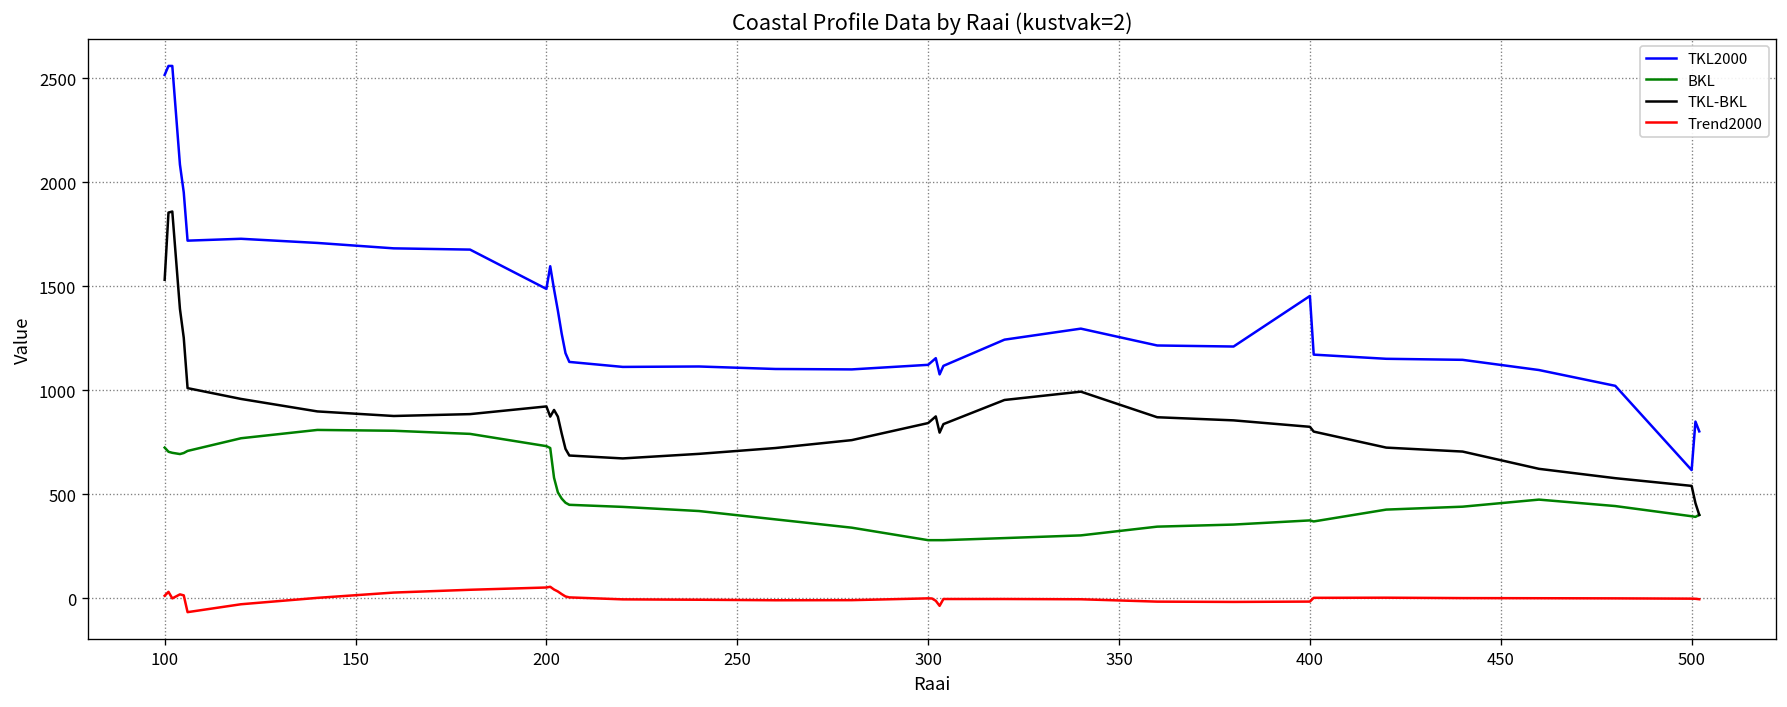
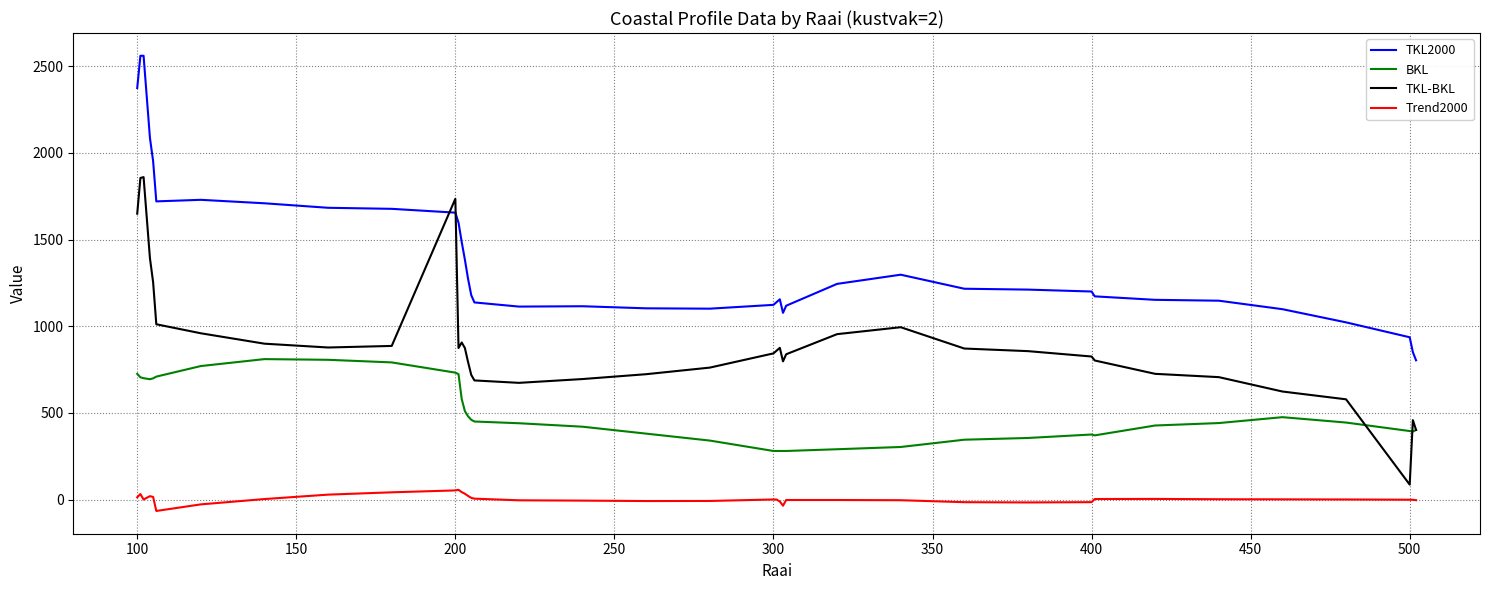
TKL2000, 100: 2520 -> 2370
TKL-BKL, 100: 1530 -> 1650
TKL2000, 200: 1490 -> 1660
TKL-BKL, 200: 920 -> 1740
TKL2000, 400: 1450 -> 1200
TKL2000, 500: 620 -> 940
TKL-BKL, 500: 540 -> 90
